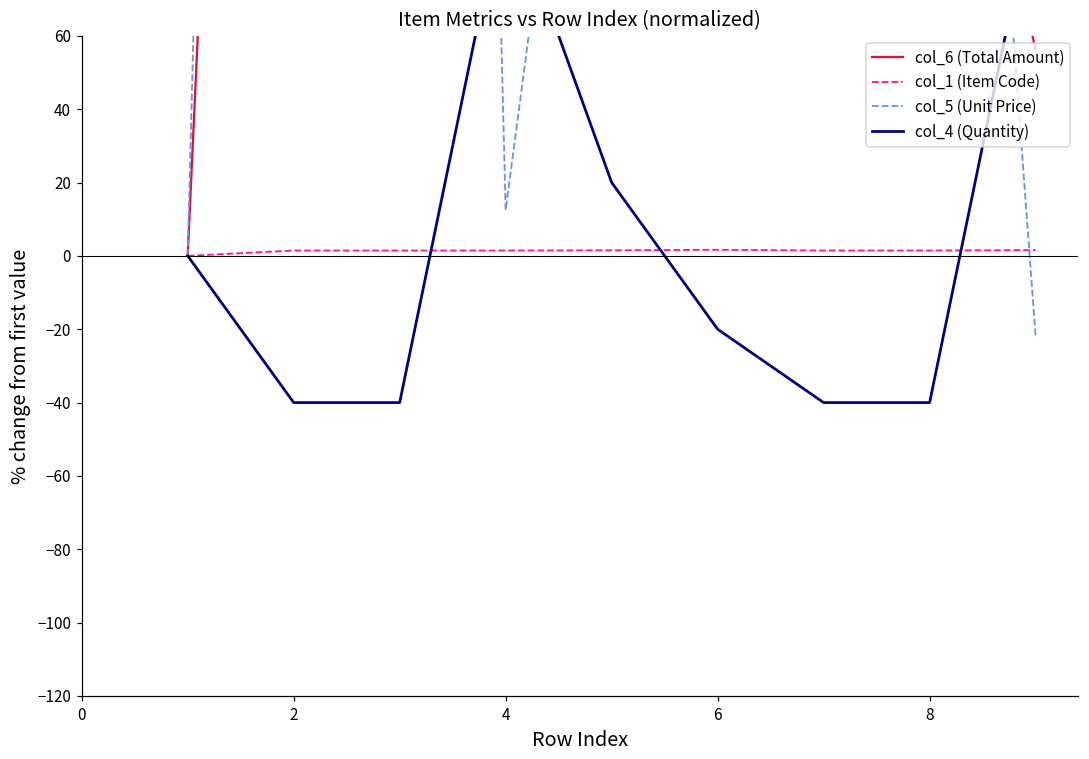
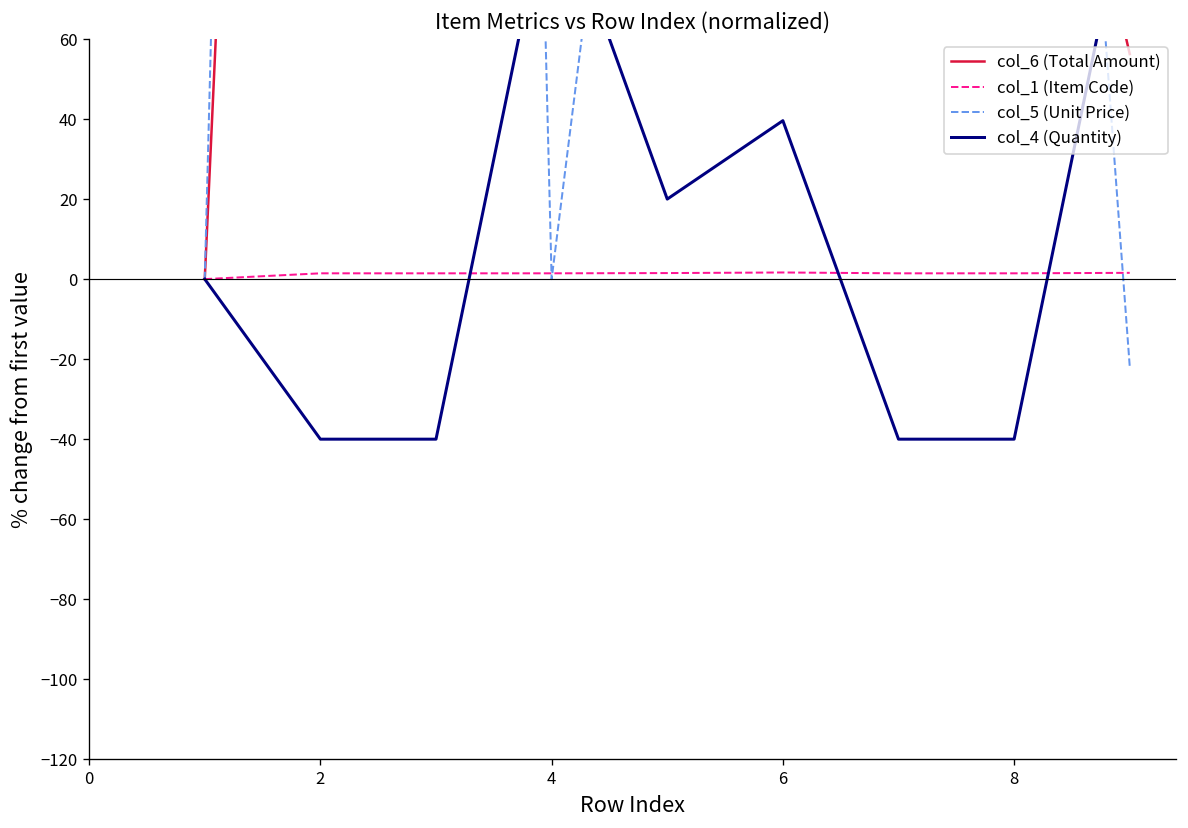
col_5 (Unit Price), 4: 13 -> 0
col_4 (Quantity), 6: -20 -> 40
